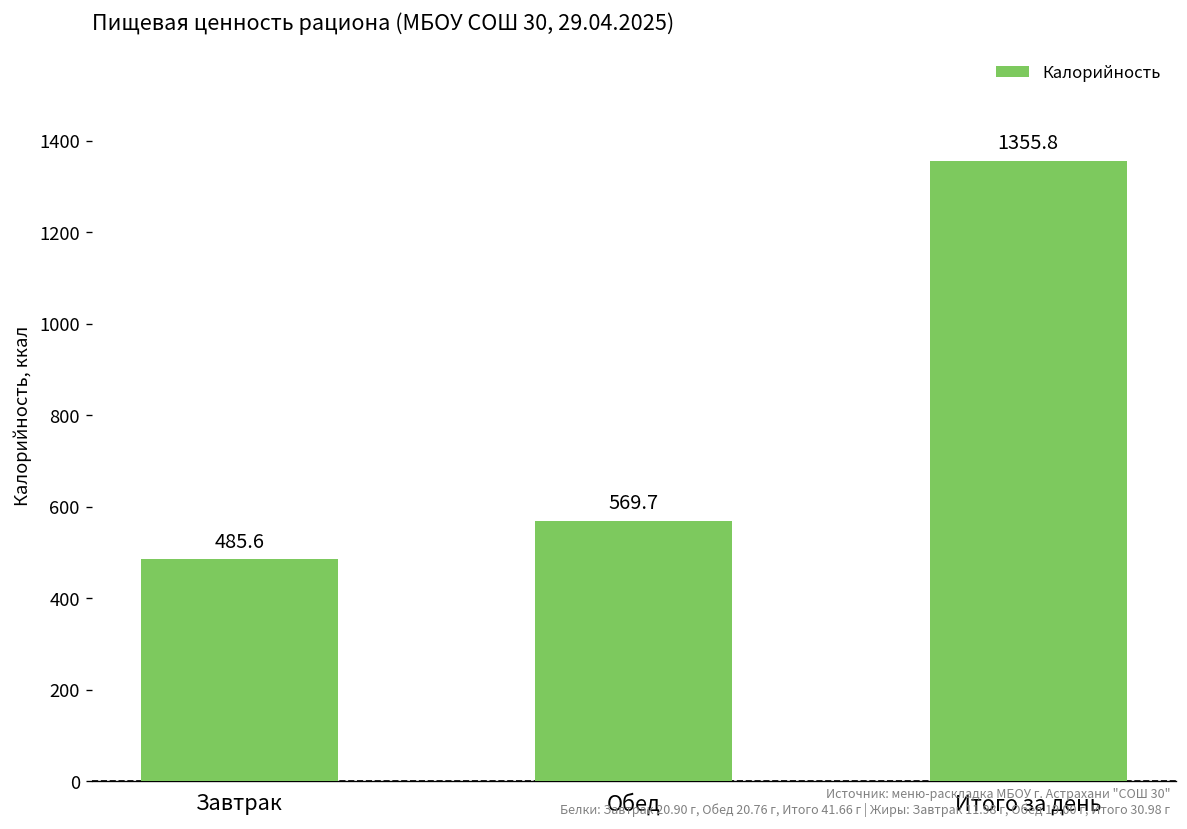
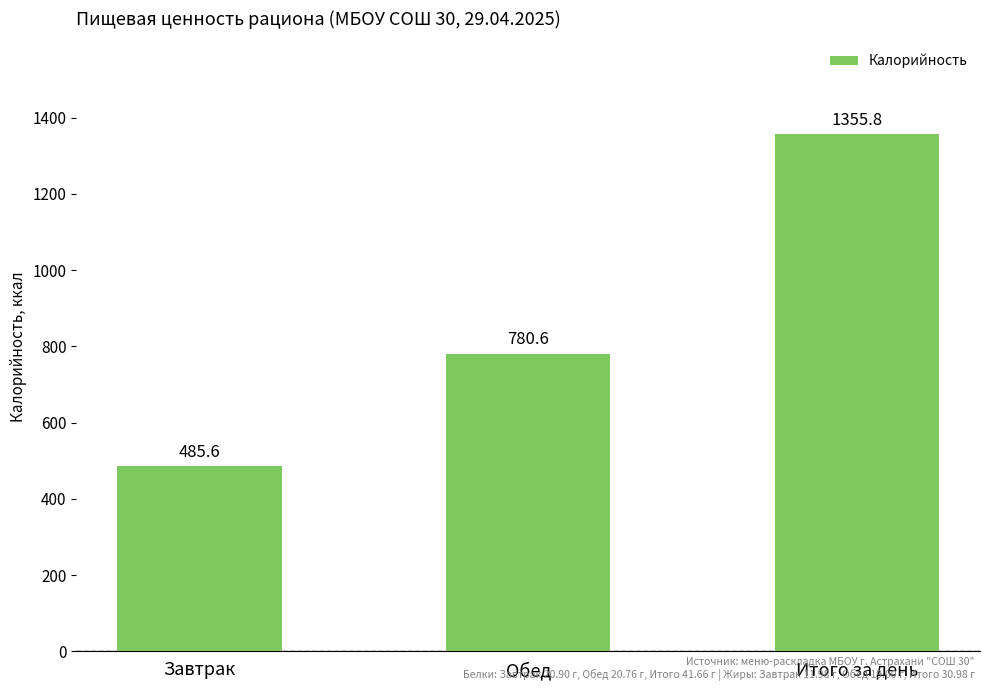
Обед: 569.7 -> 780.6
